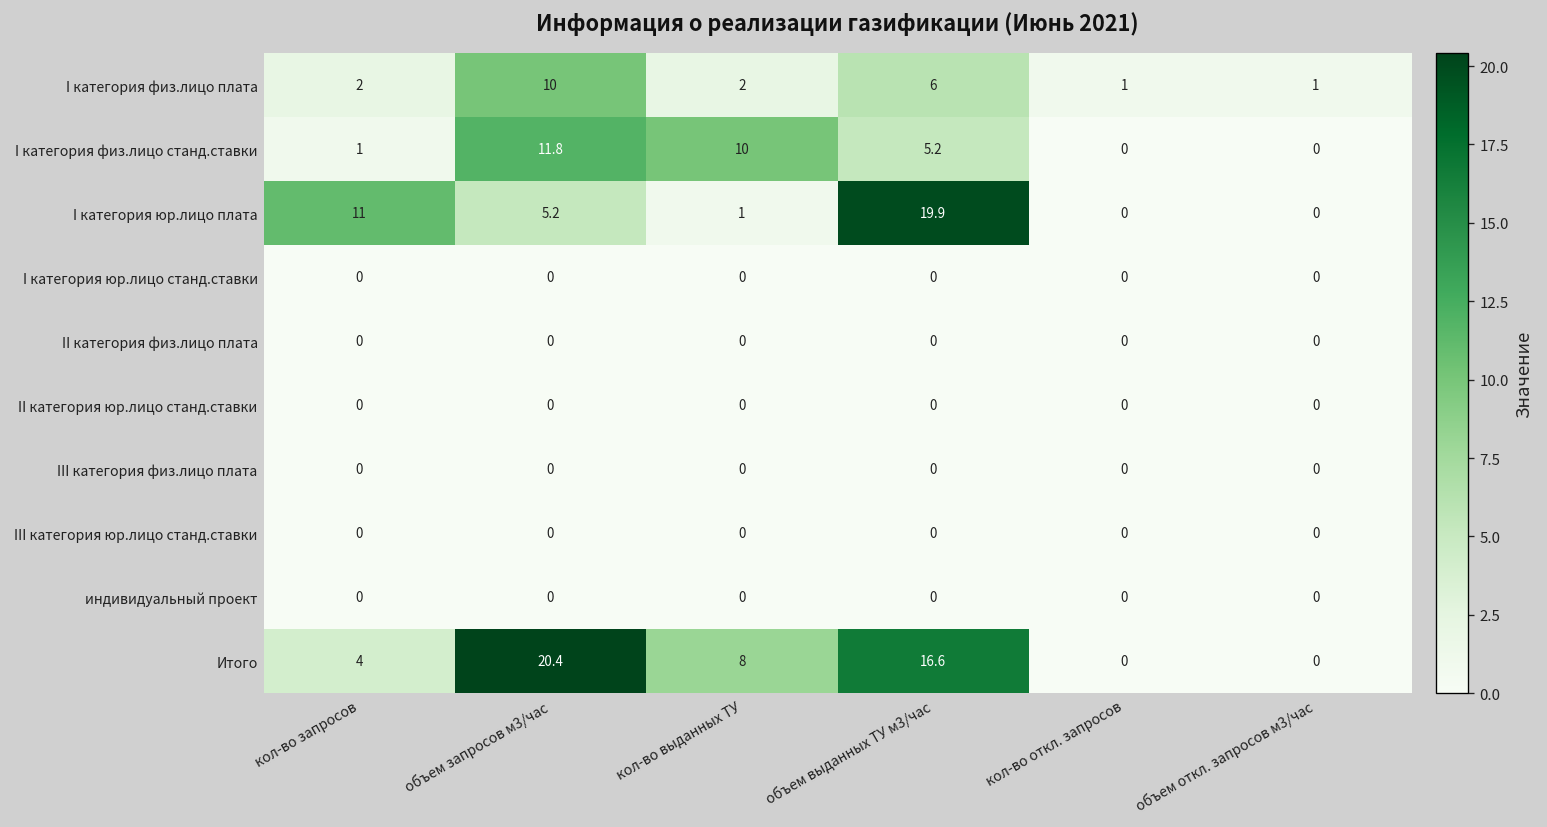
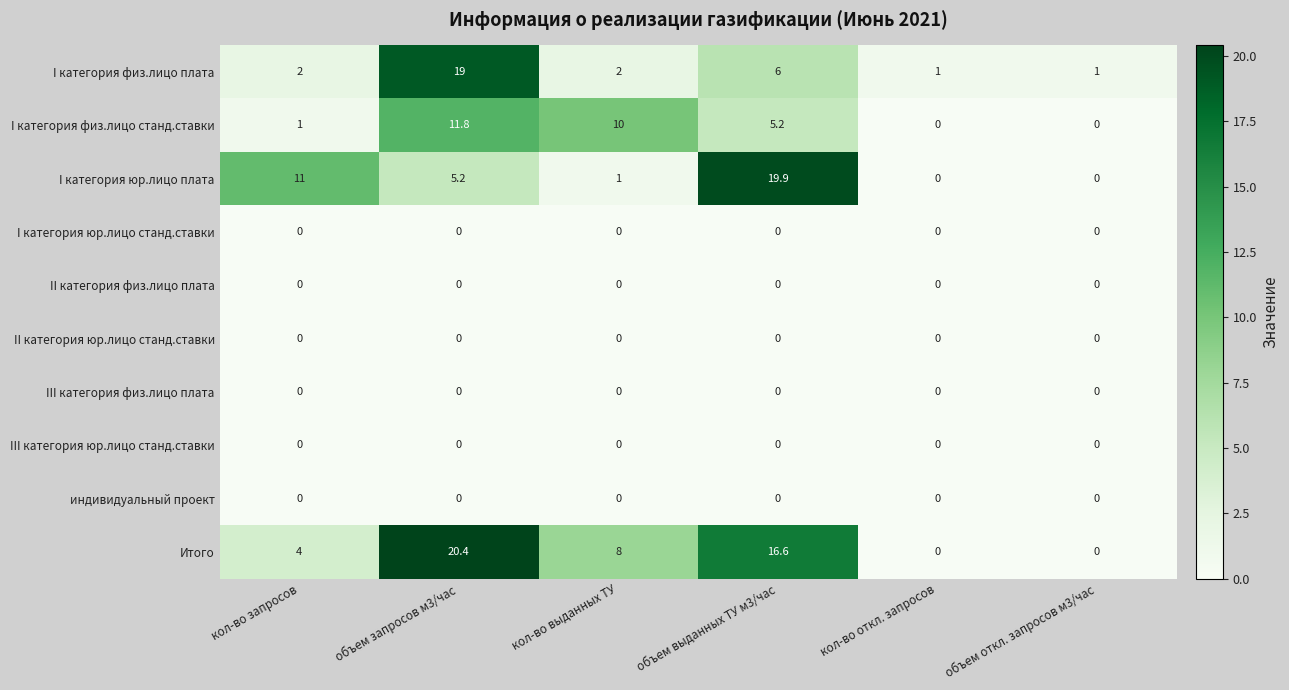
I категория физ.лицо плата, объем запросов м3/час: 10 -> 19
